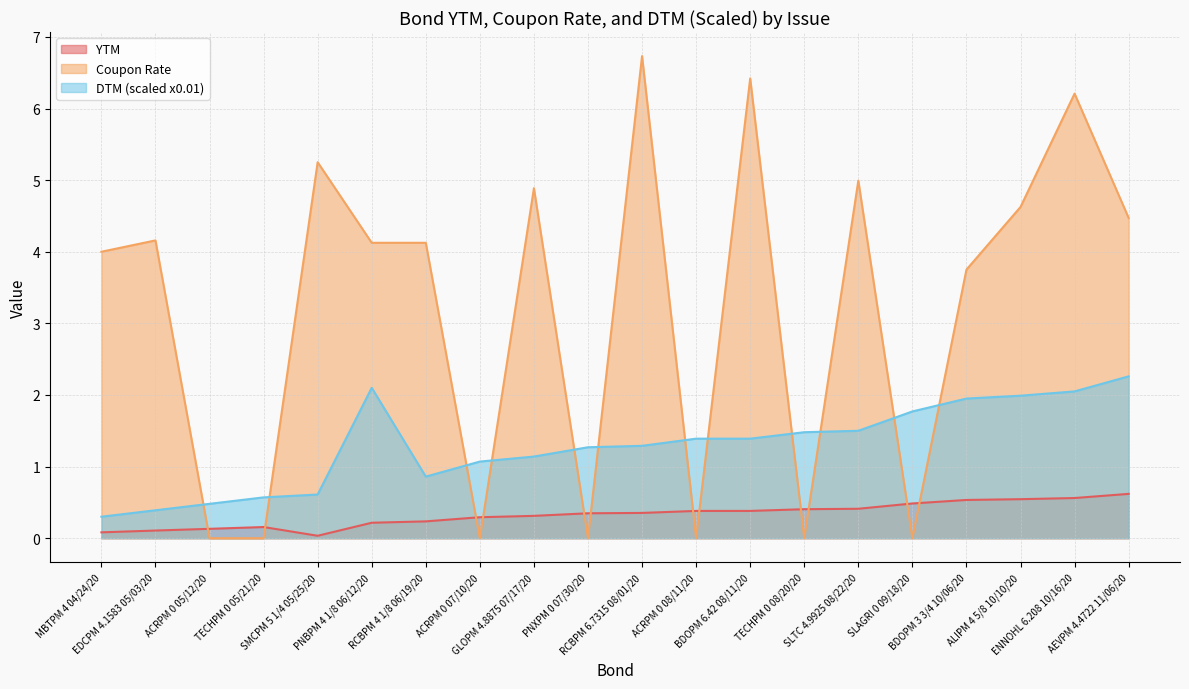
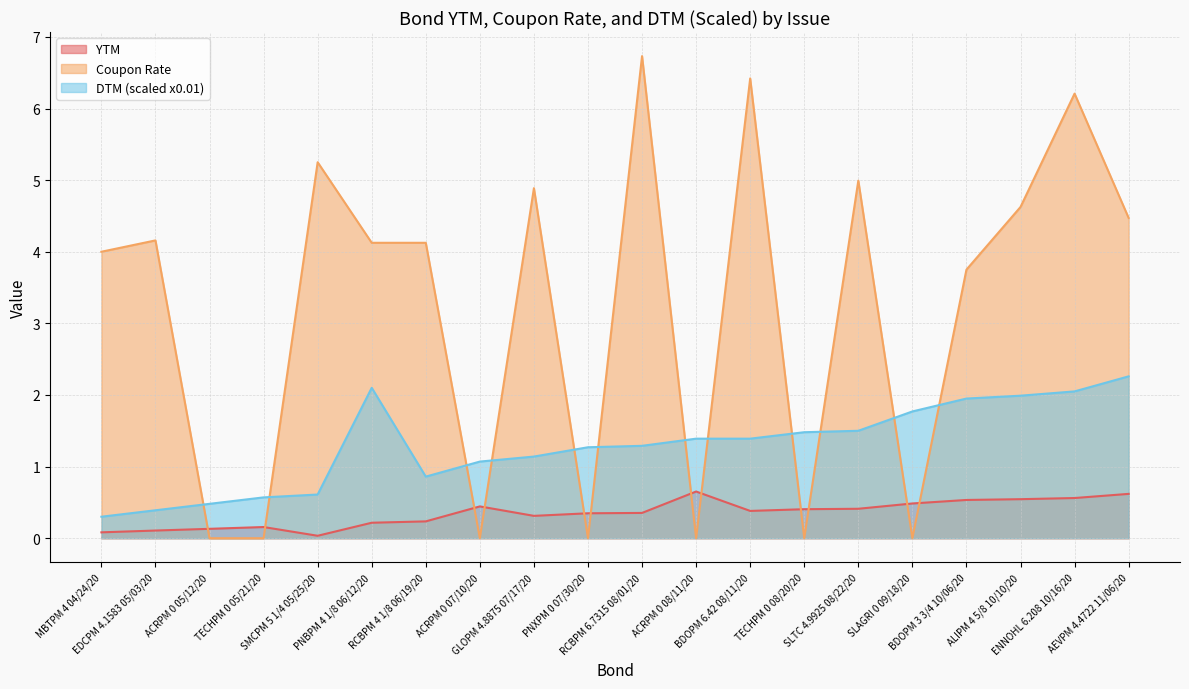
YTM, ACRPM 0 07/10/20: 0.3 -> 0.4
YTM, ACRPM 0 08/11/20: 0.4 -> 0.7
